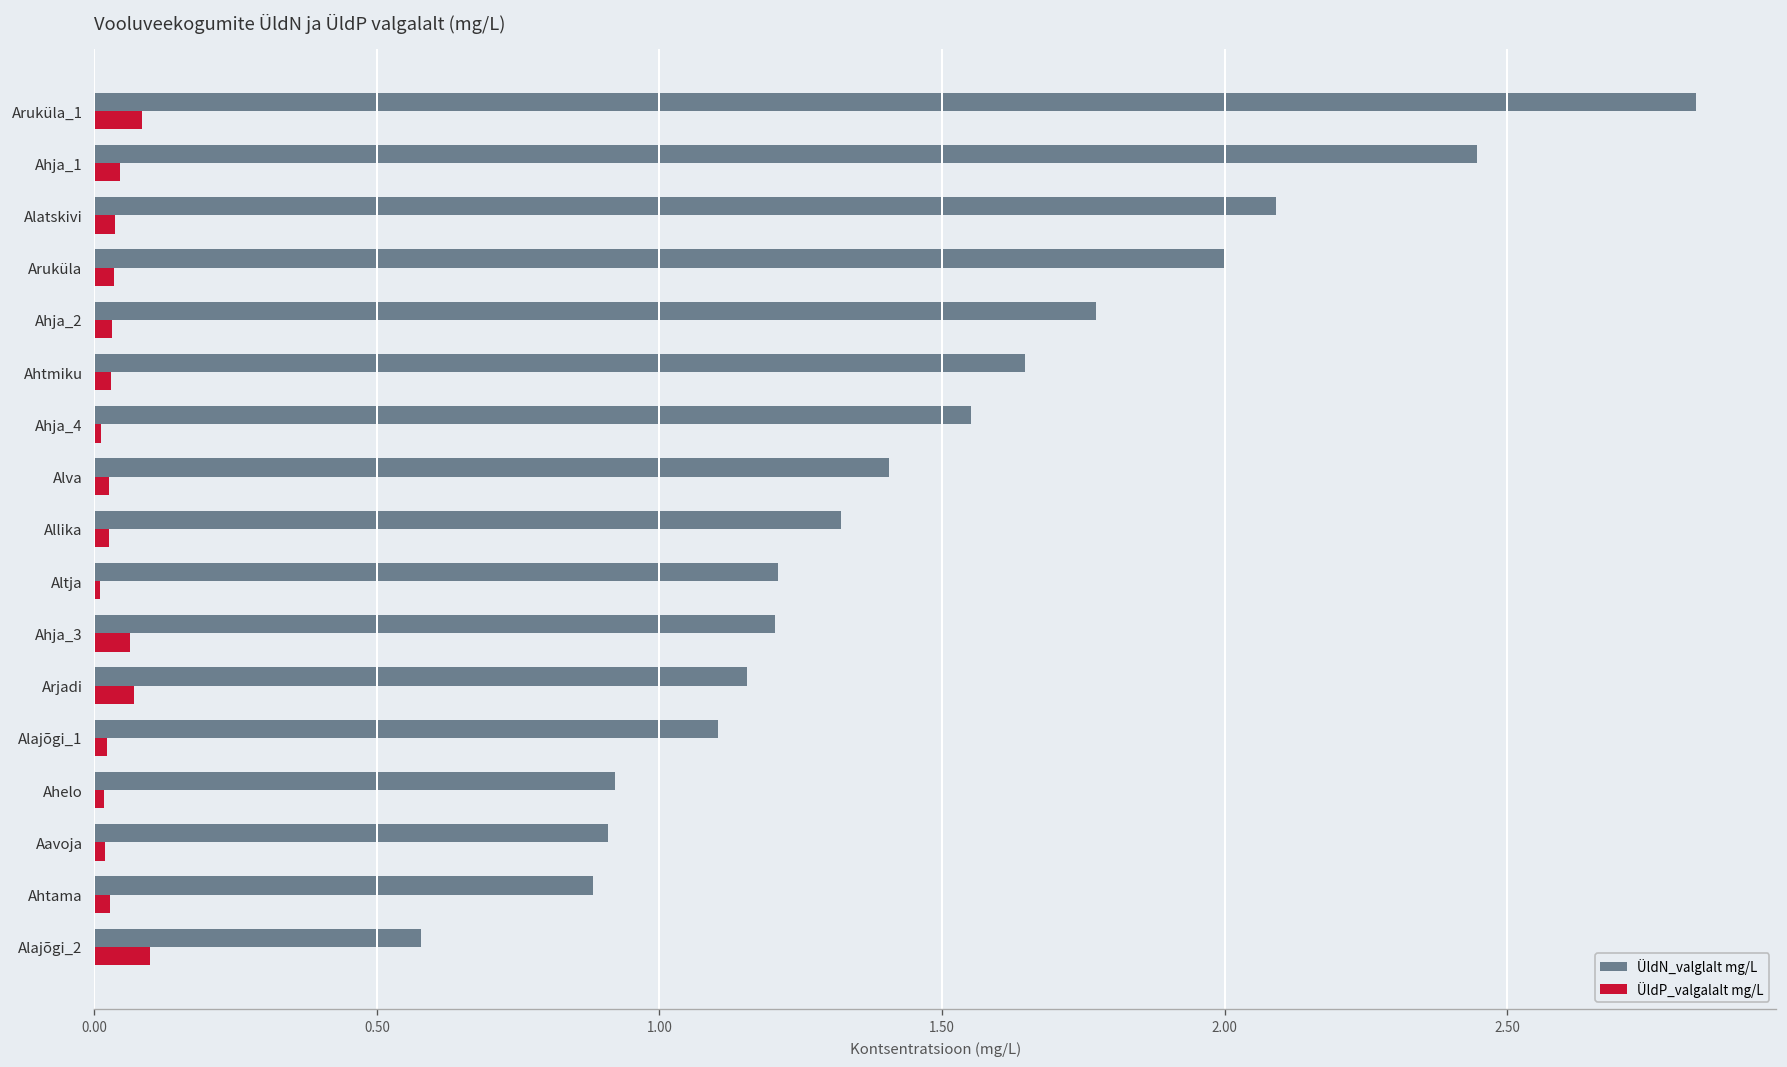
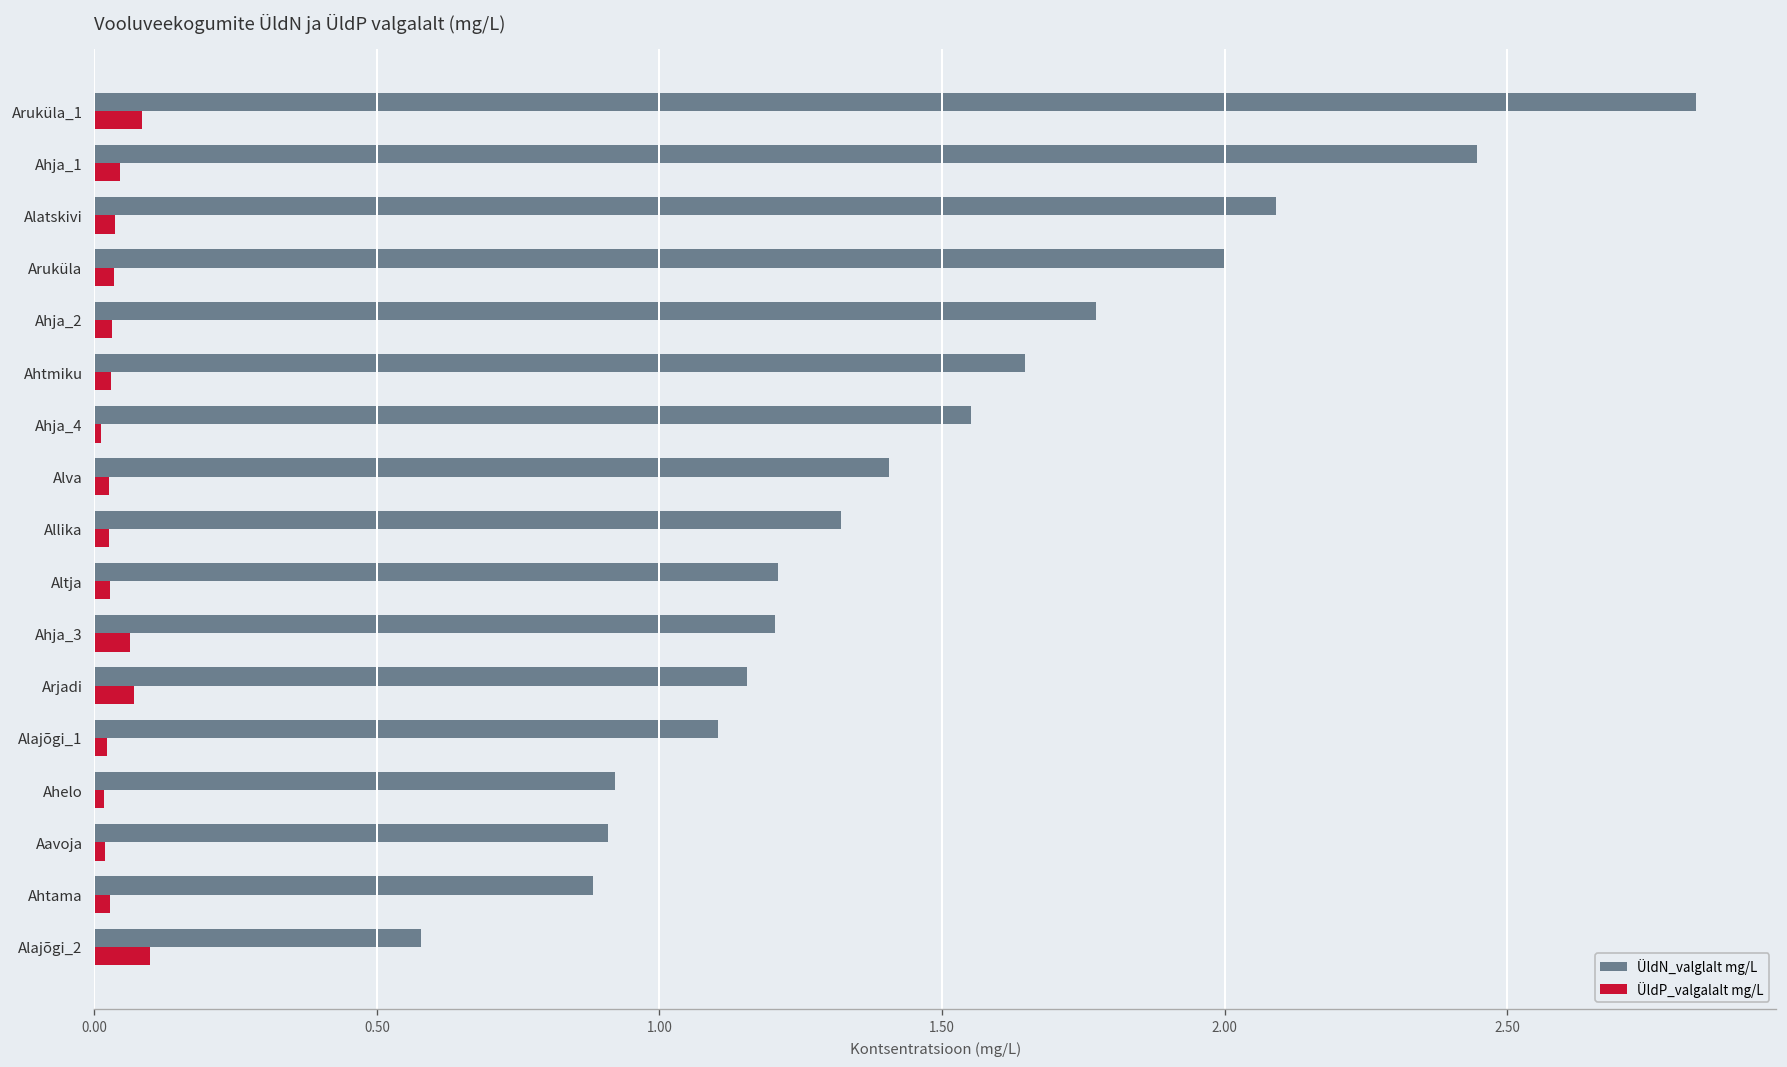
ÜldP_valgalalt mg/L, Altja: 0.01 -> 0.03
